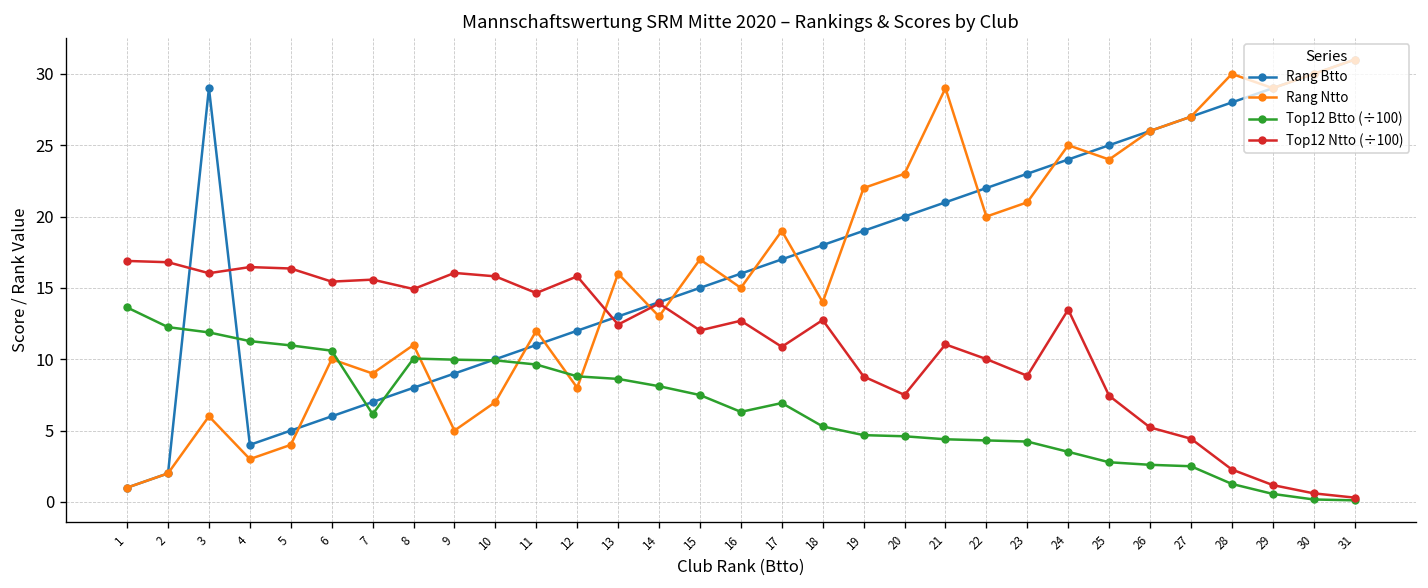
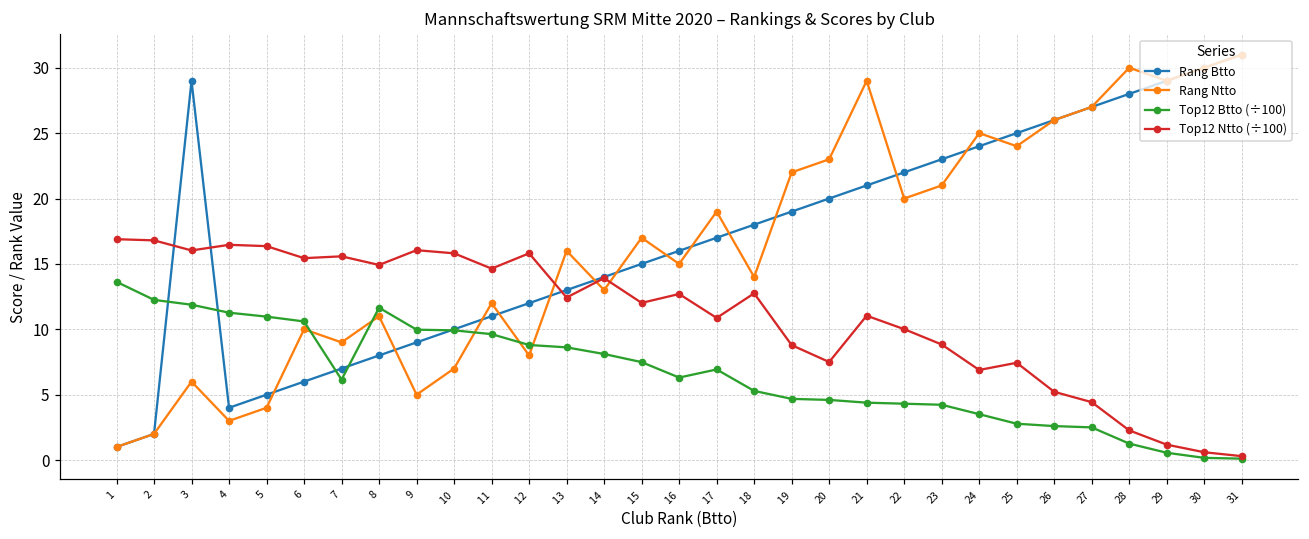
Top12 Btto (÷100), 8: 10.1 -> 11.7
Top12 Ntto (÷100), 24: 13.5 -> 6.9
